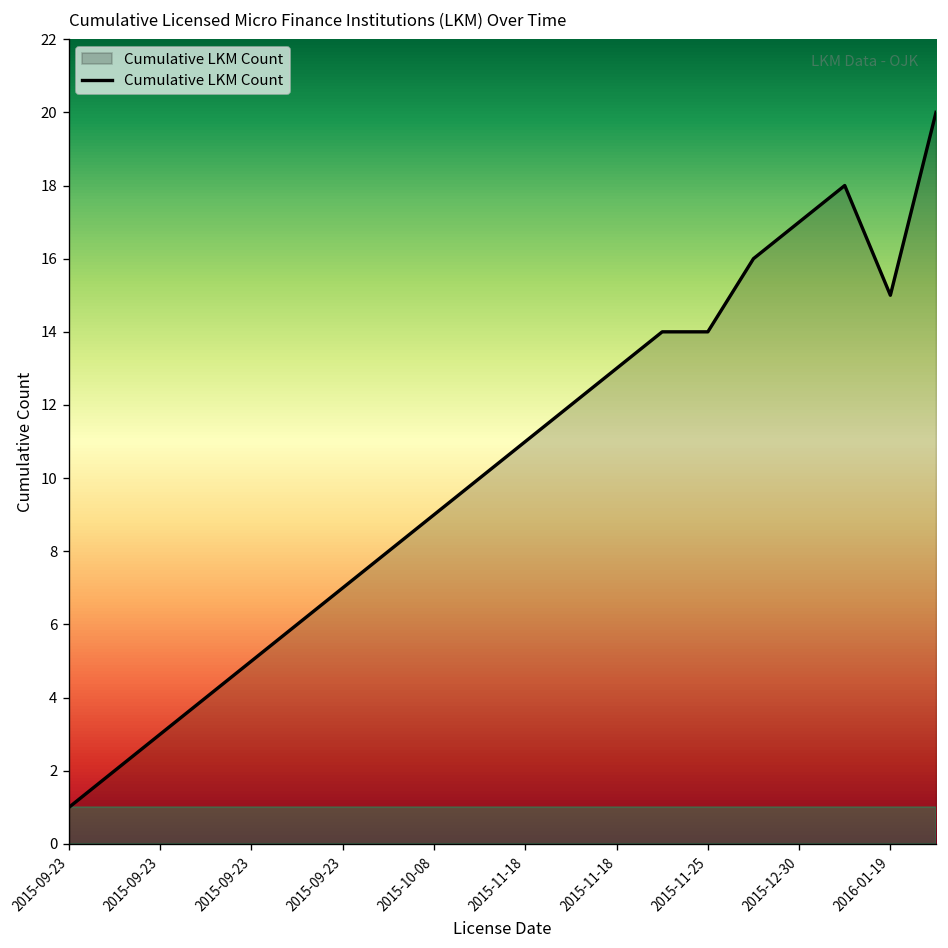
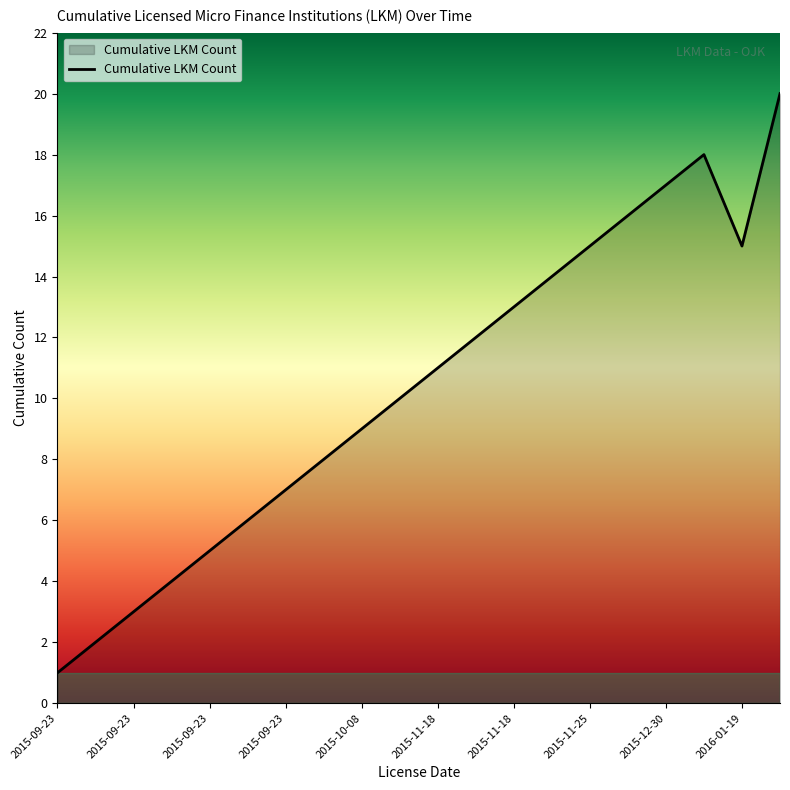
2015-11-25: 14 -> 15
